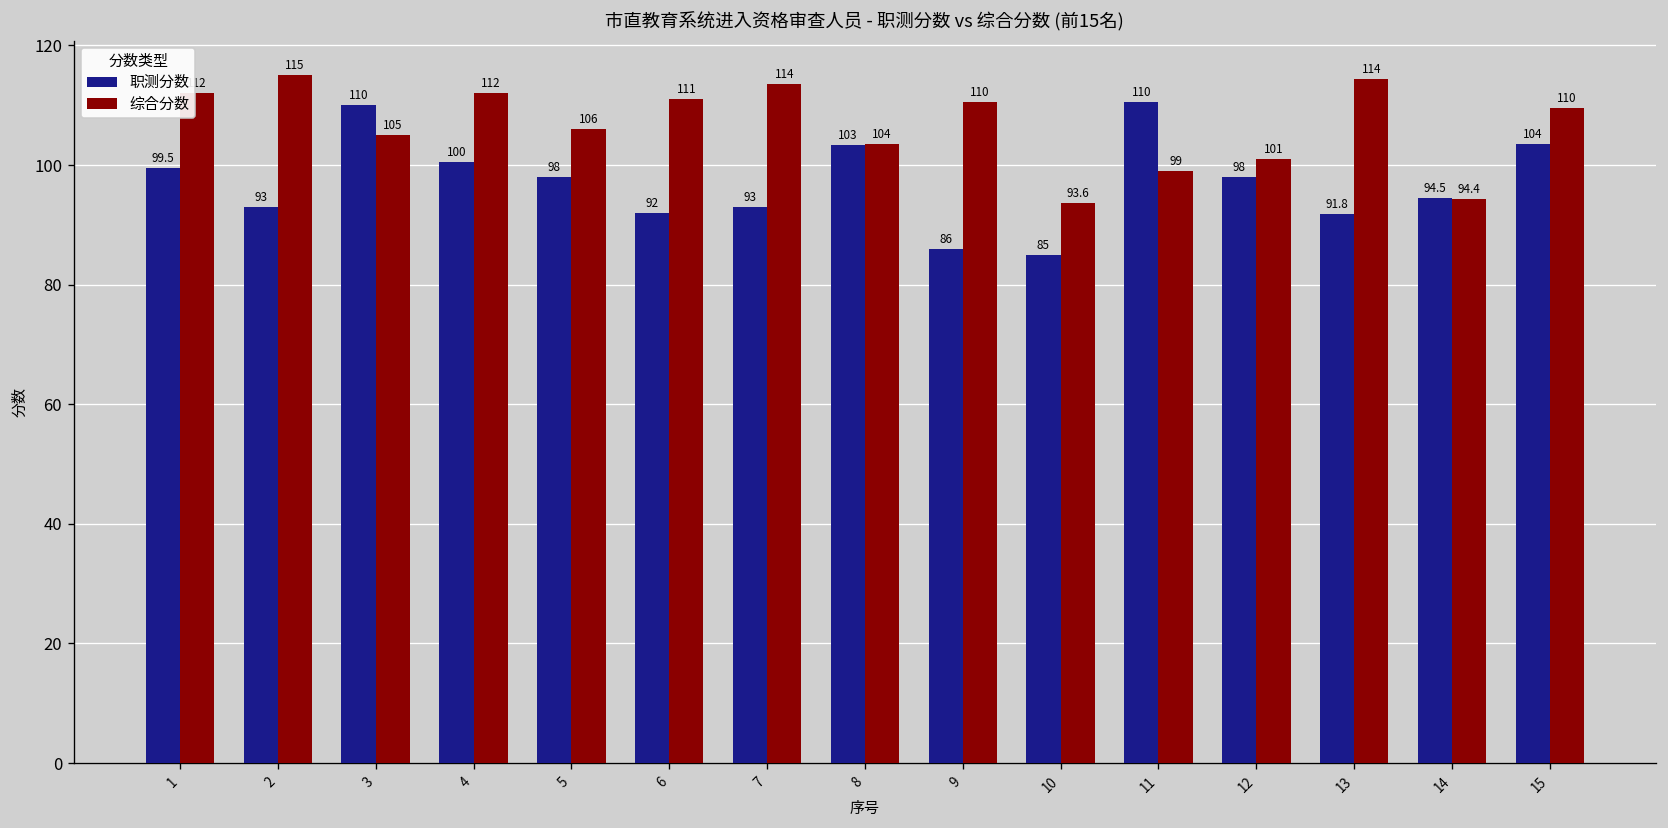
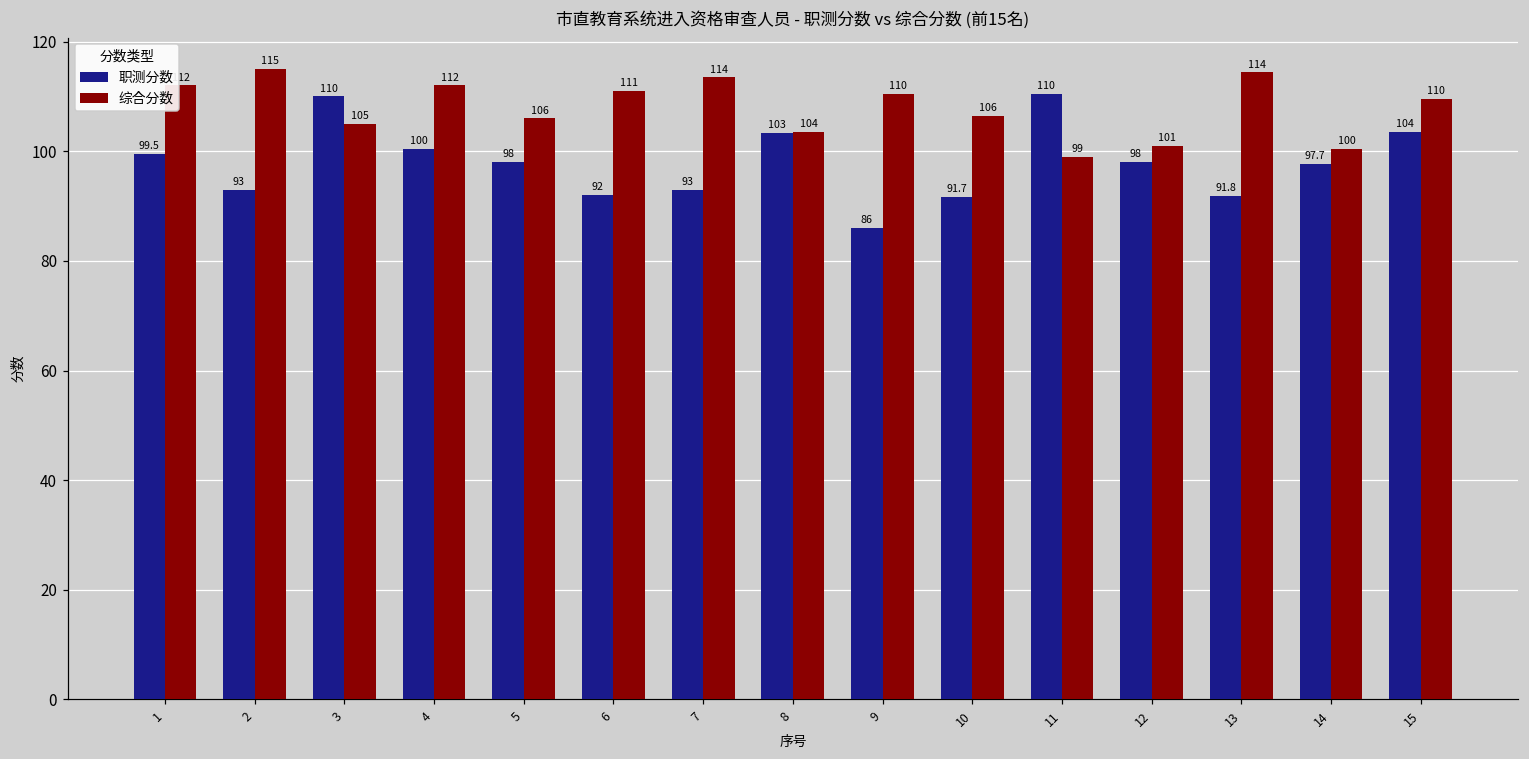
职测分数, 10: 85 -> 91.7
综合分数, 10: 93.6 -> 106
职测分数, 14: 94.5 -> 97.7
综合分数, 14: 94.4 -> 100
